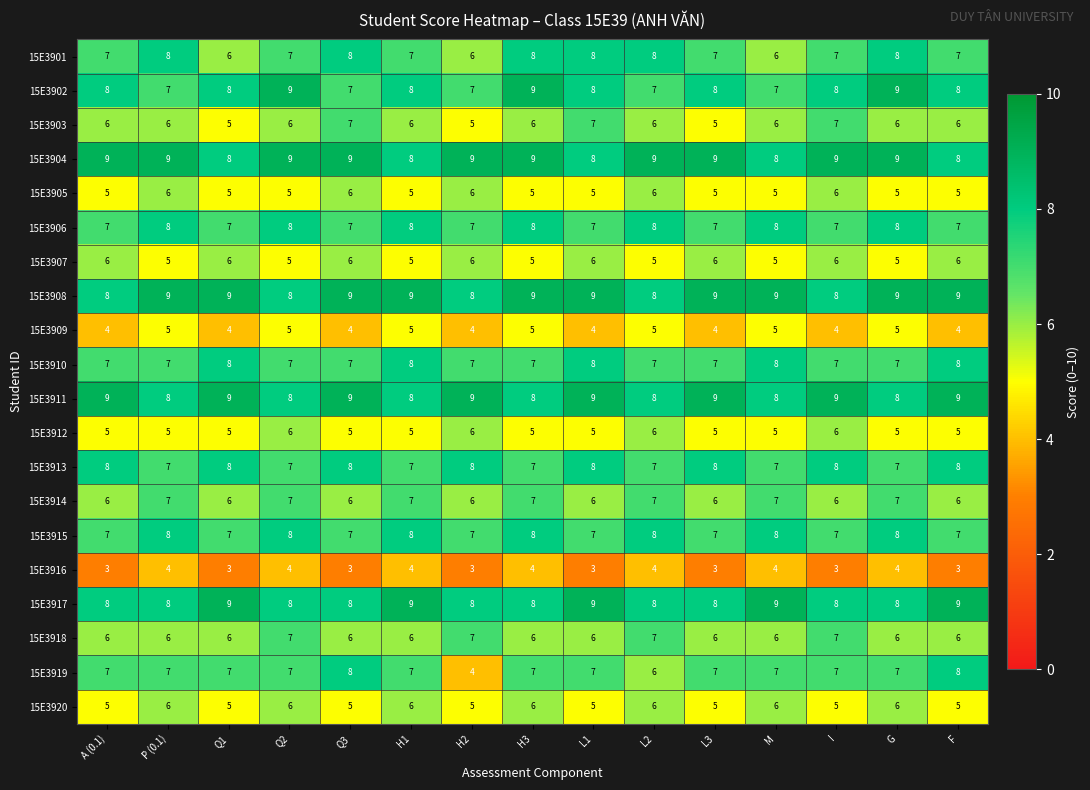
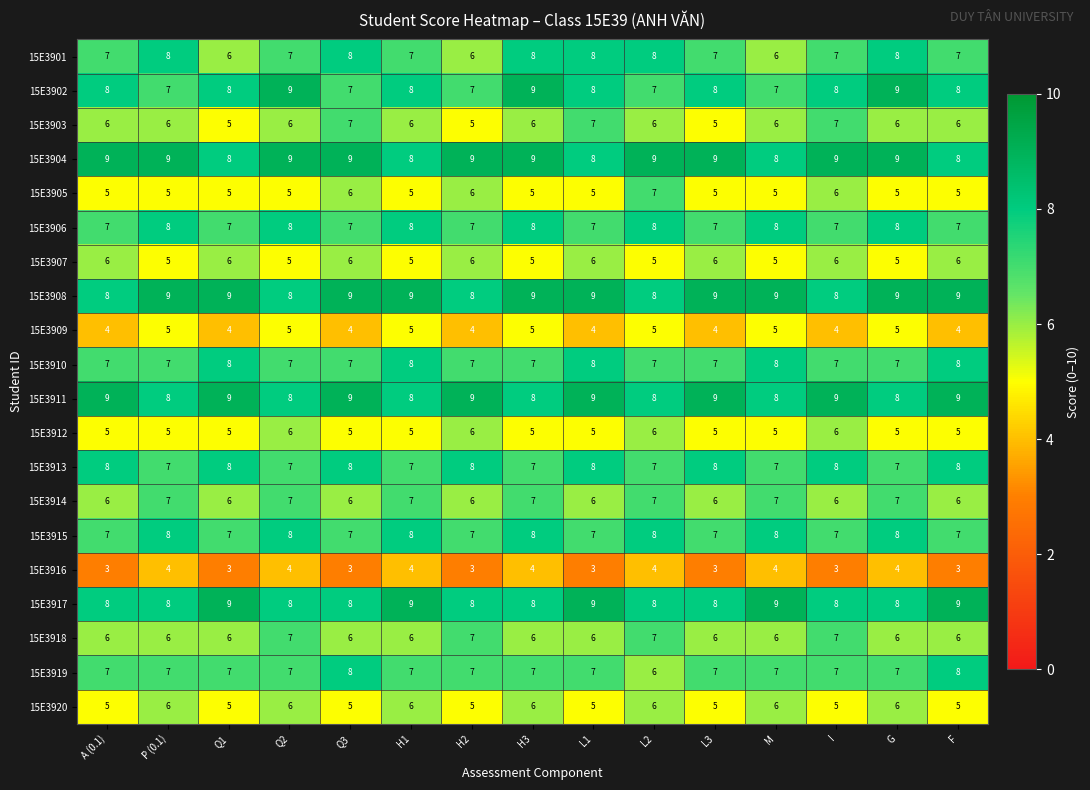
15E3905, P (0.1): 6 -> 5
15E3905, L2: 6 -> 7
15E3919, H2: 4 -> 7
